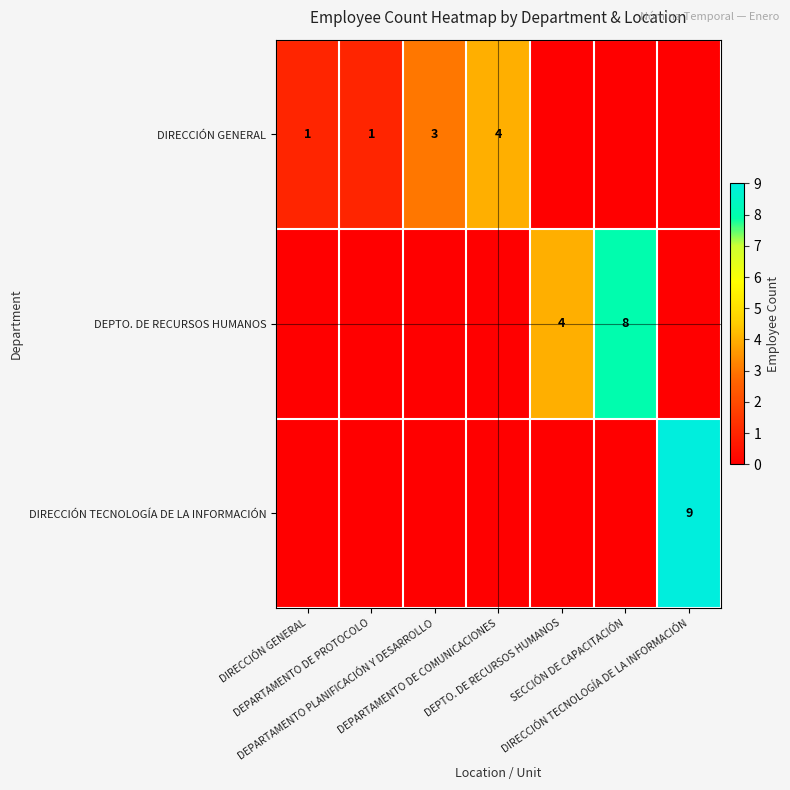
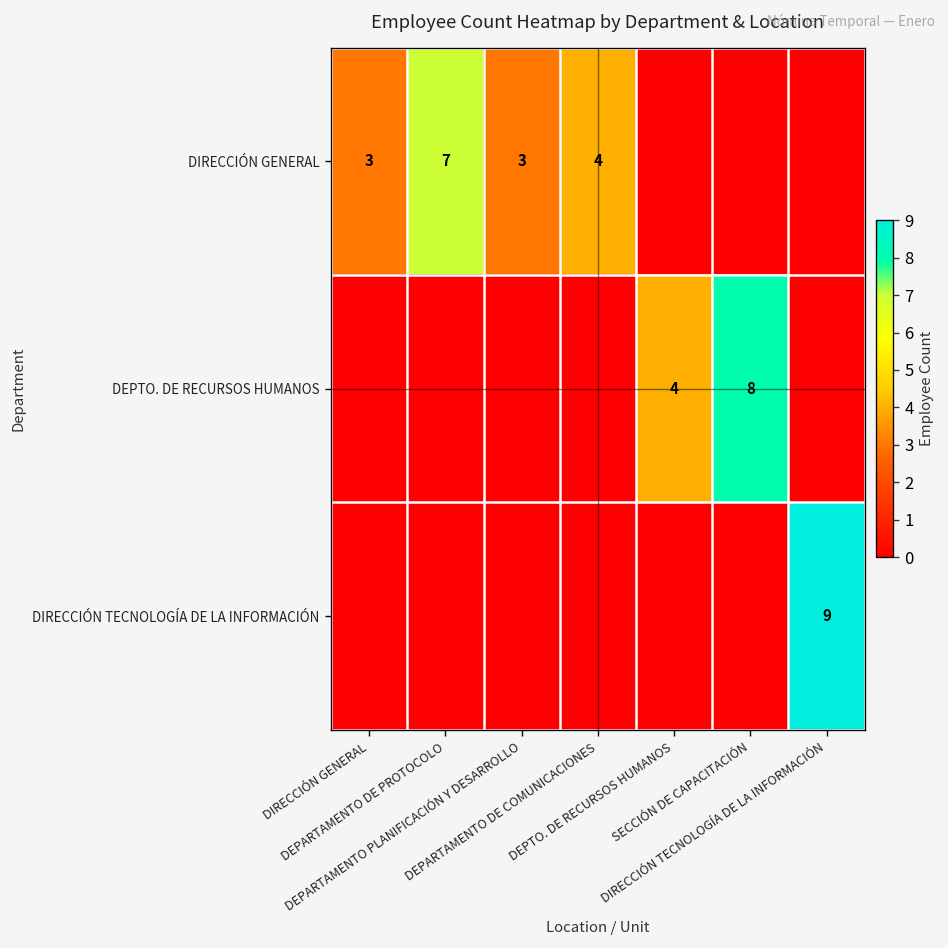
DIRECCIÓN GENERAL, DIRECCIÓN GENERAL: 1 -> 3
DIRECCIÓN GENERAL, DEPARTAMENTO DE PROTOCOLO: 1 -> 7
